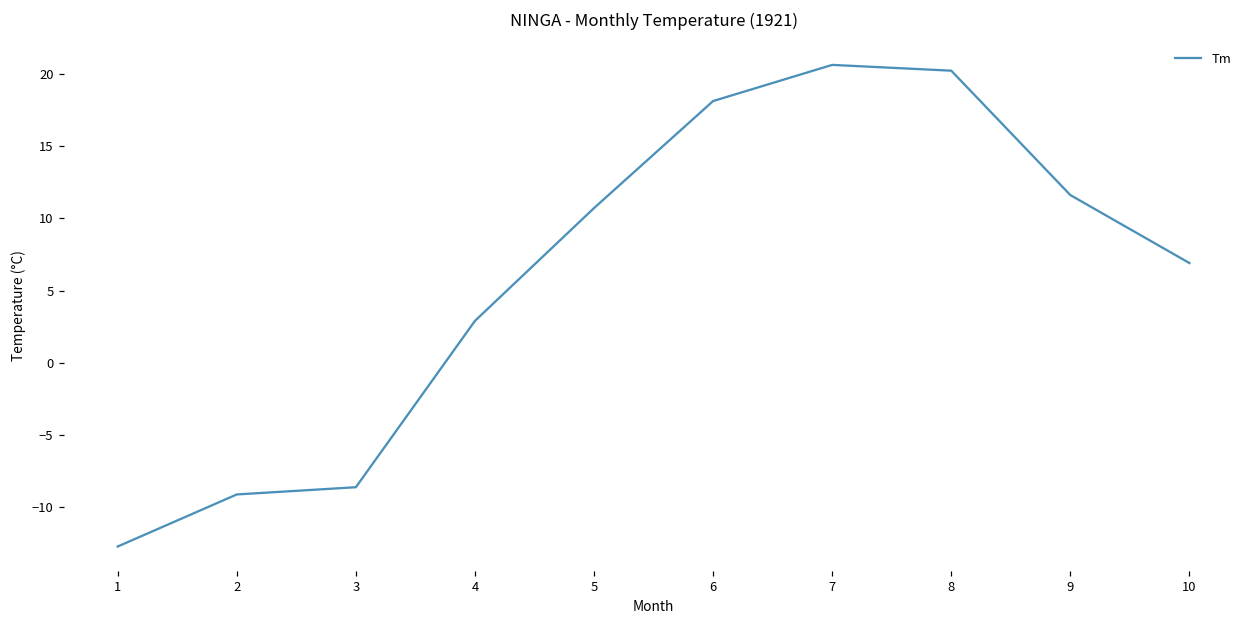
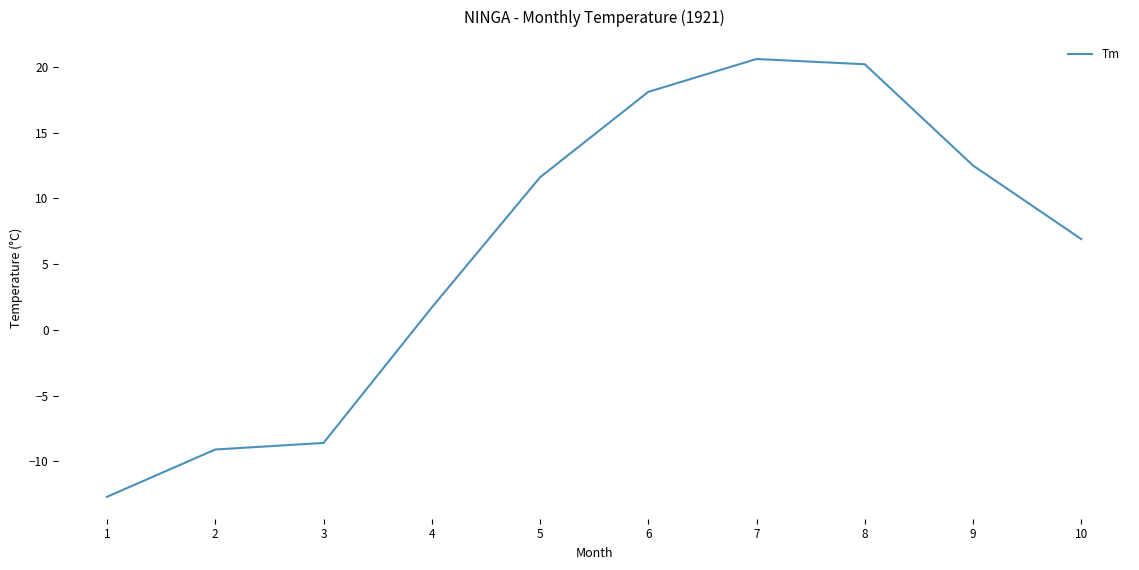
4: 2.9 -> 1.7
5: 10.7 -> 11.6
9: 11.6 -> 12.5
